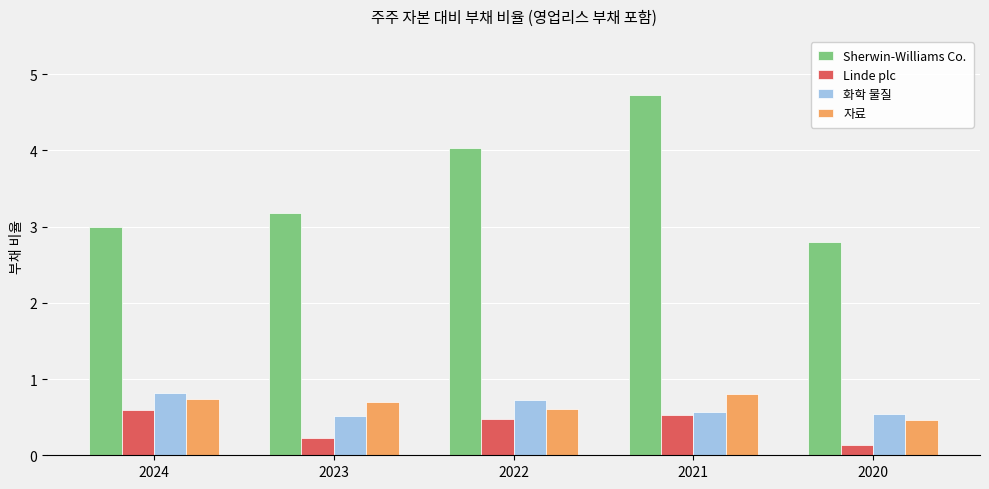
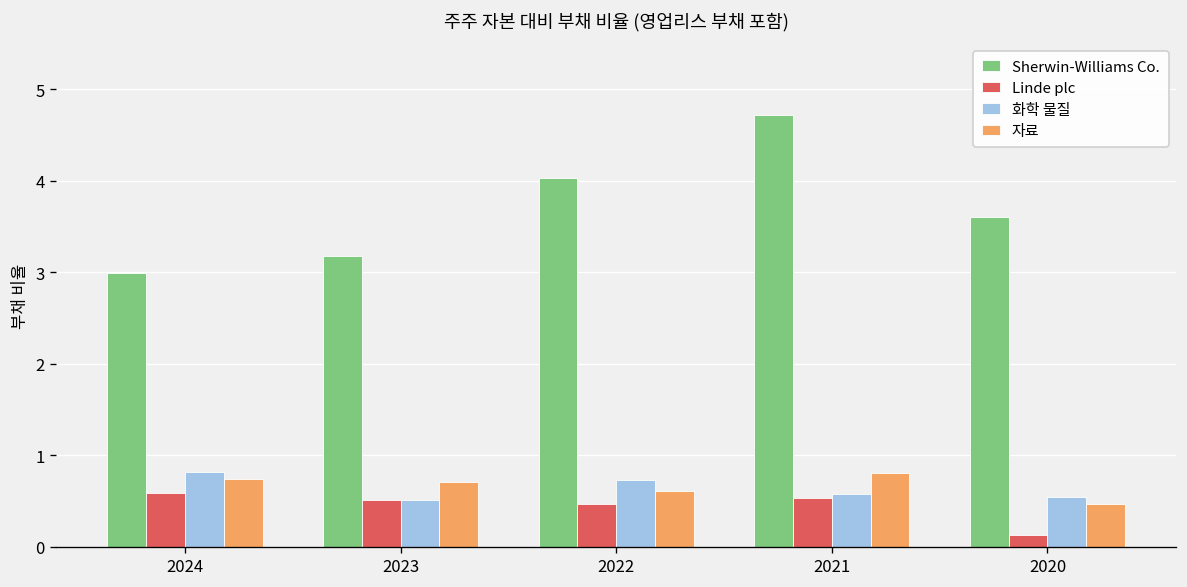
Linde plc, 2023: 0.2 -> 0.5
Sherwin-Williams Co., 2020: 2.8 -> 3.6
